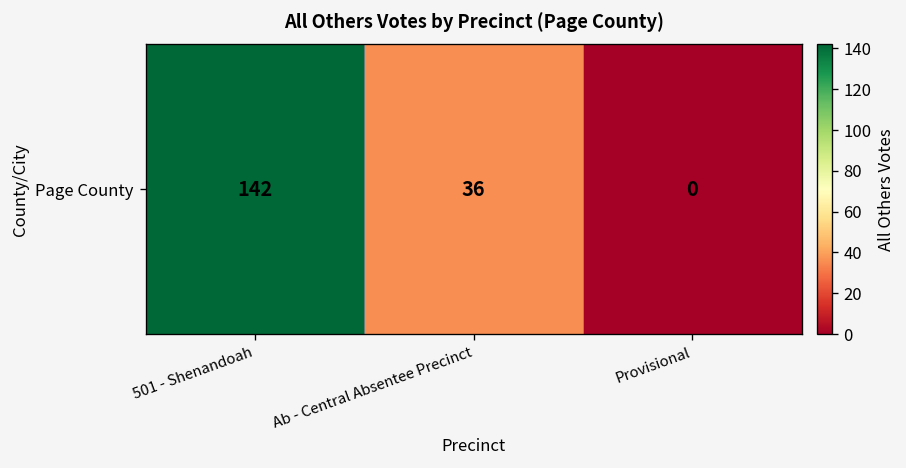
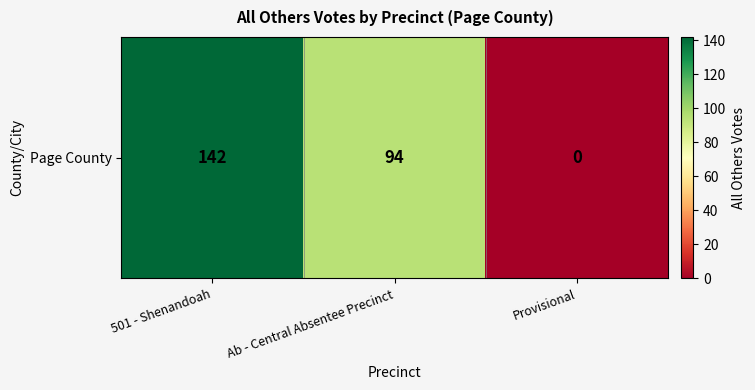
Page County, Ab - Central Absentee Precinct: 36 -> 94
